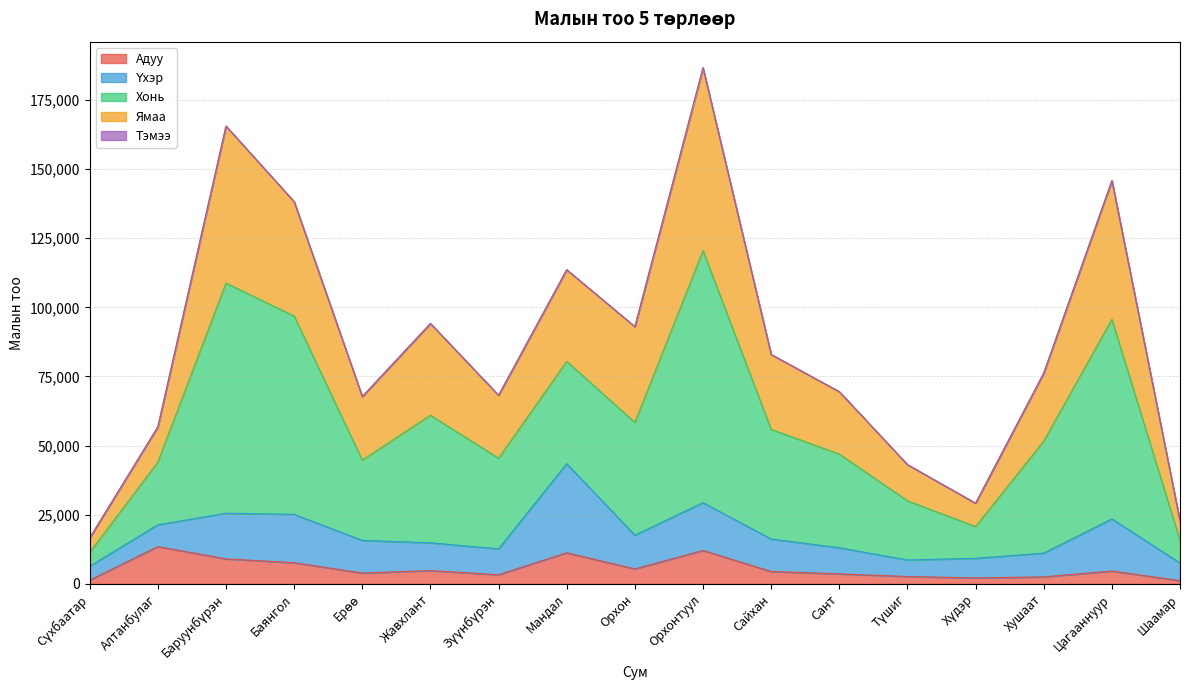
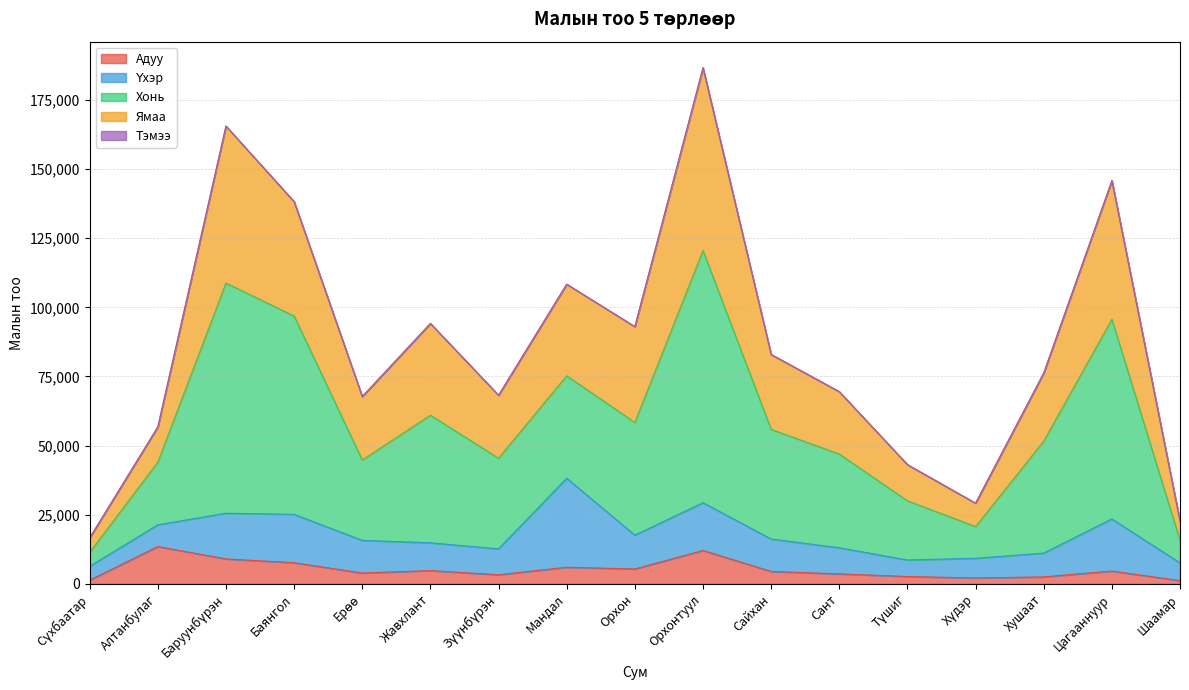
Адуу, Мандал: 11,000 -> 6,000
